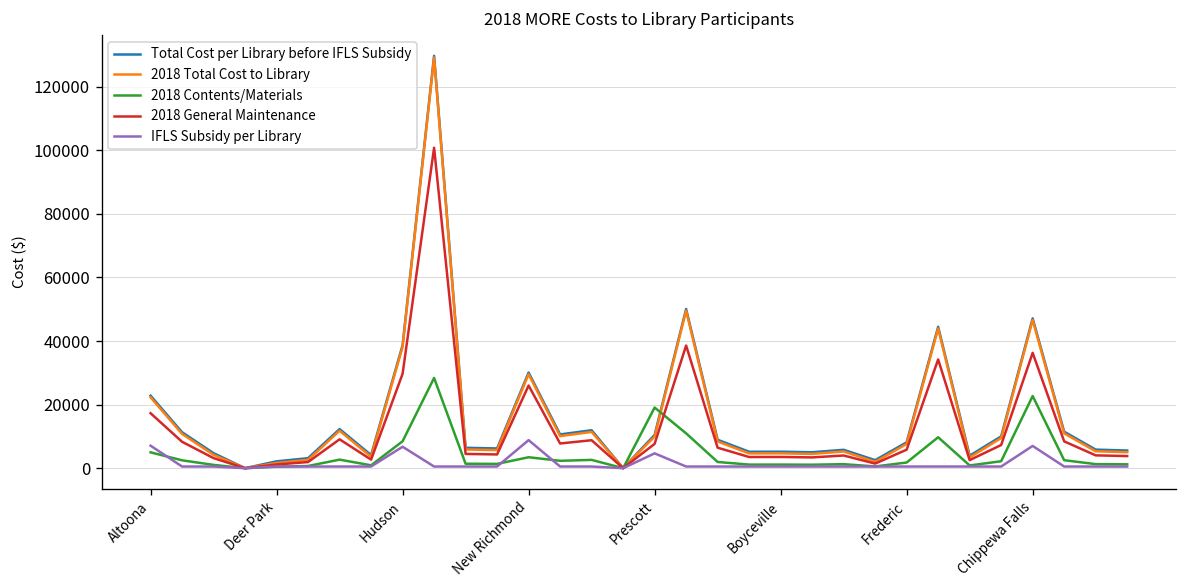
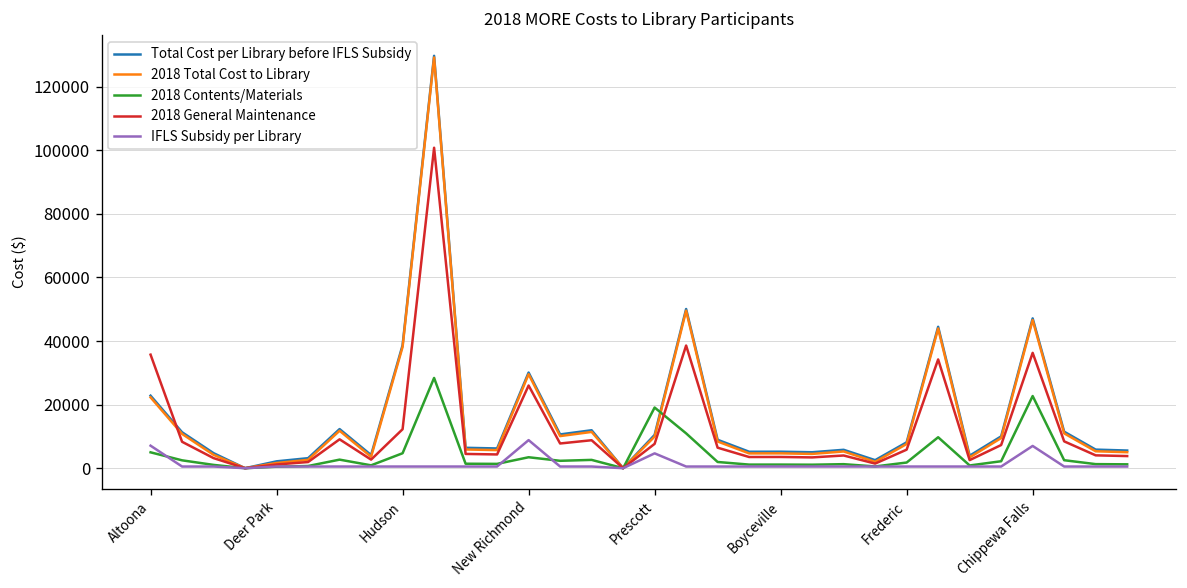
2018 General Maintenance, Altoona: 17000 -> 36000
2018 Contents/Materials, Hudson: 8000 -> 5000
2018 General Maintenance, Hudson: 30000 -> 12000
IFLS Subsidy per Library, Hudson: 7000 -> 1000
